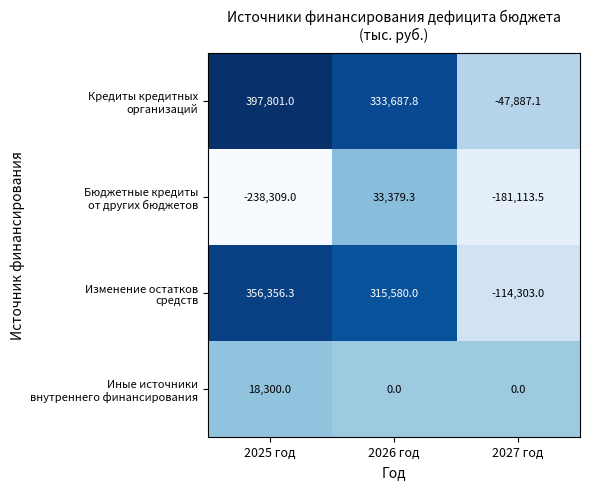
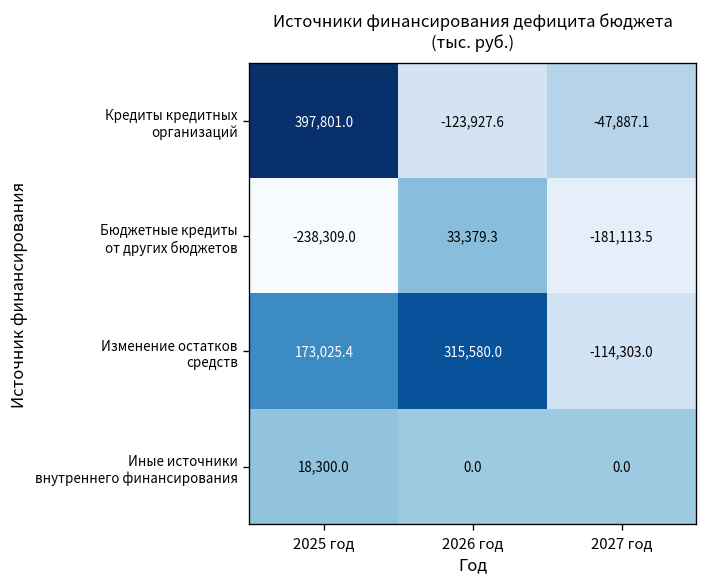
Кредиты кредитных организаций, 2026 год: 333,687.8 -> -123,927.6
Изменение остатков средств, 2025 год: 356,356.3 -> 173,025.4
